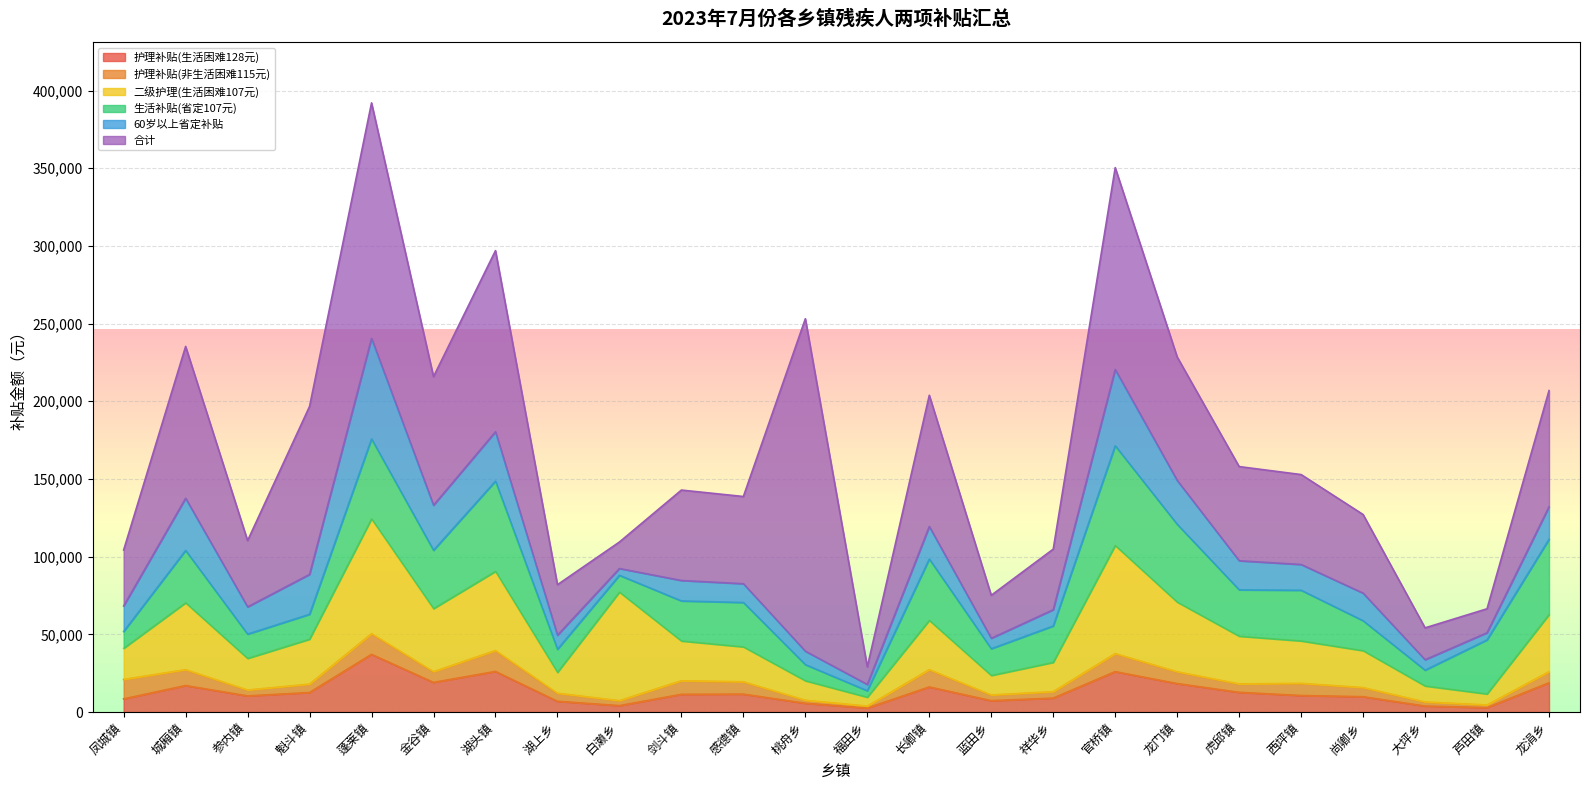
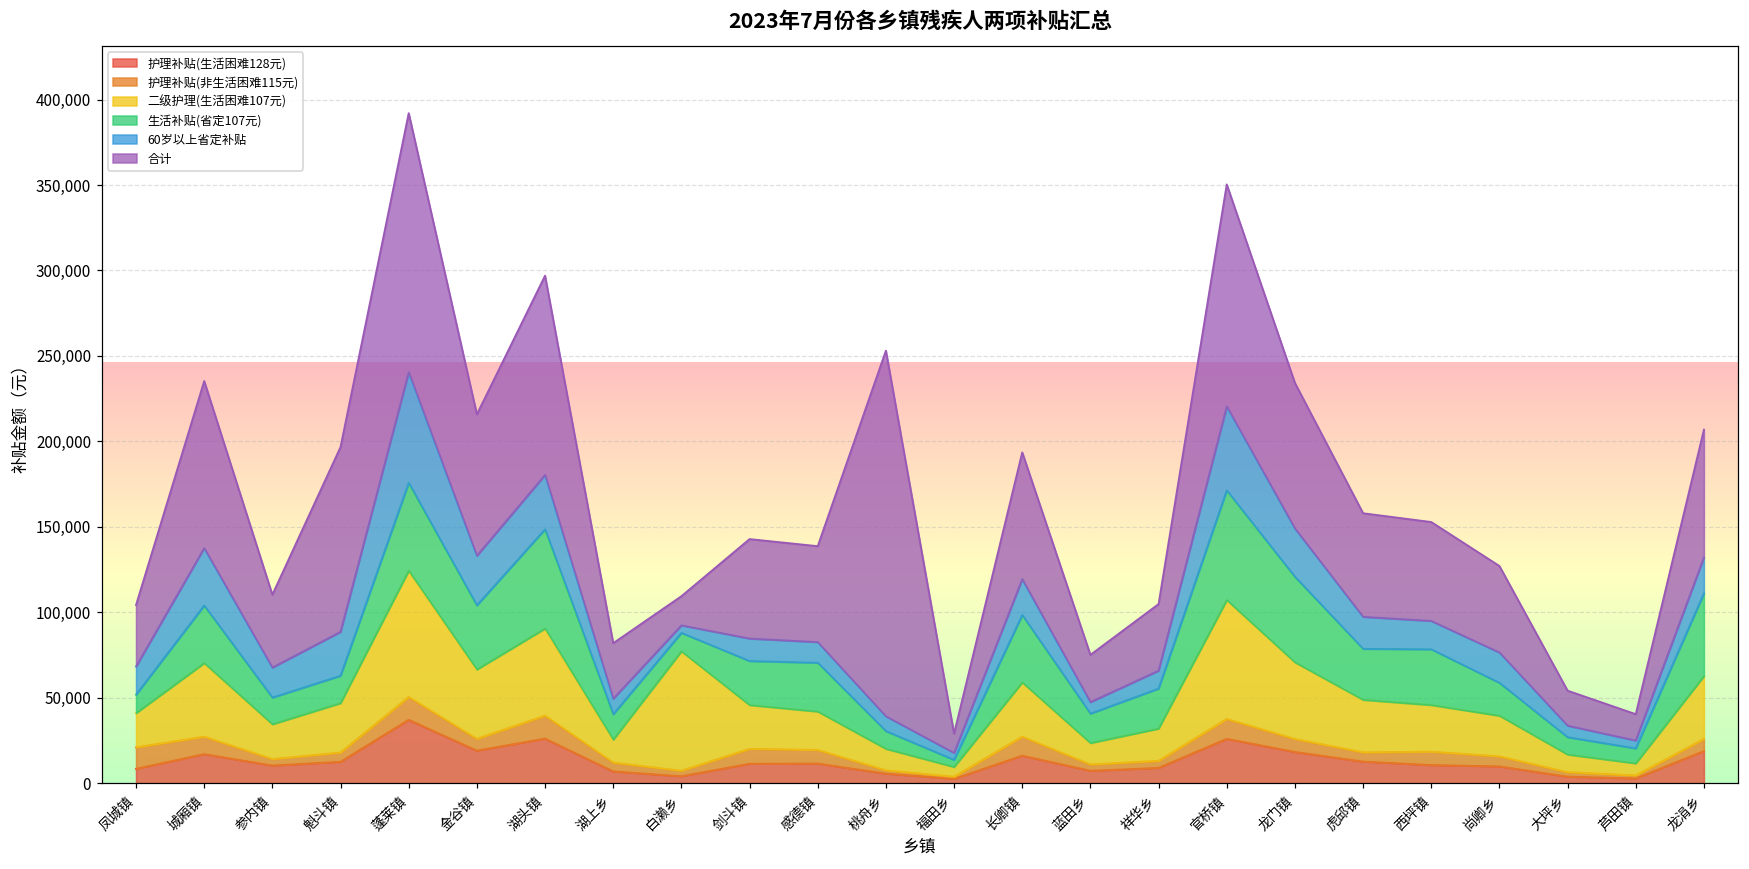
合计, 长卿镇: 84,000 -> 74,000
合计, 龙门镇: 79,000 -> 85,000
生活补贴(省定107元), 芦田镇: 35,000 -> 9,000
